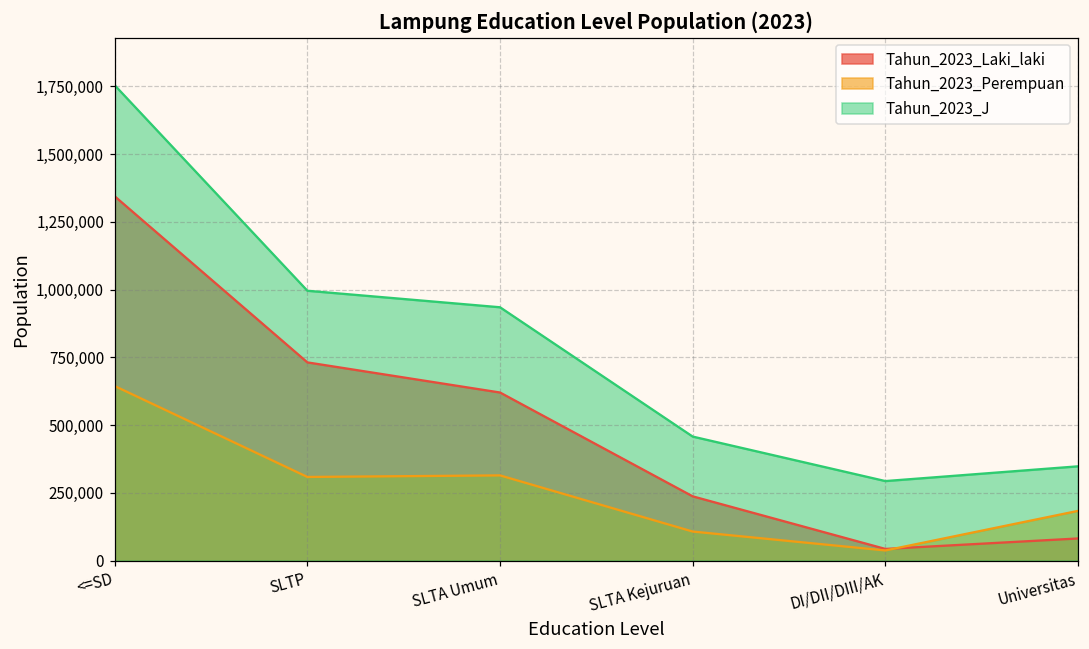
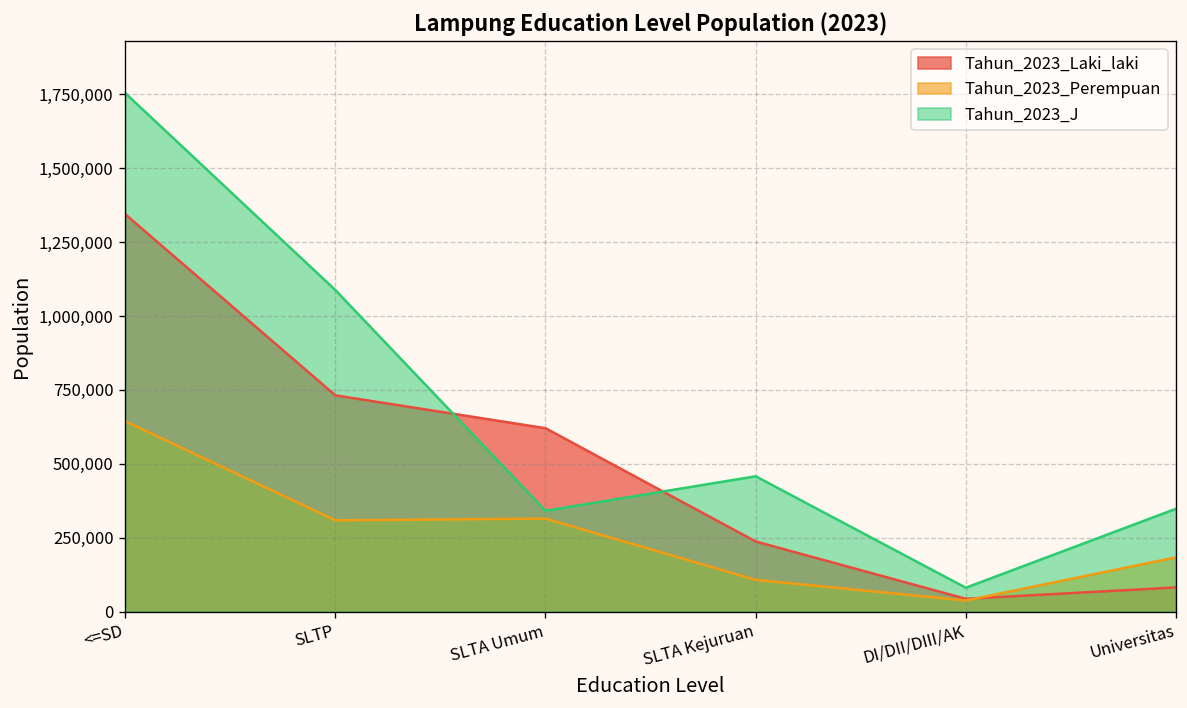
Tahun_2023_J, SLTP: 1,000,000 -> 1,090,000
Tahun_2023_J, SLTA Umum: 940,000 -> 340,000
Tahun_2023_J, DI/DII/DIII/AK: 290,000 -> 80,000
